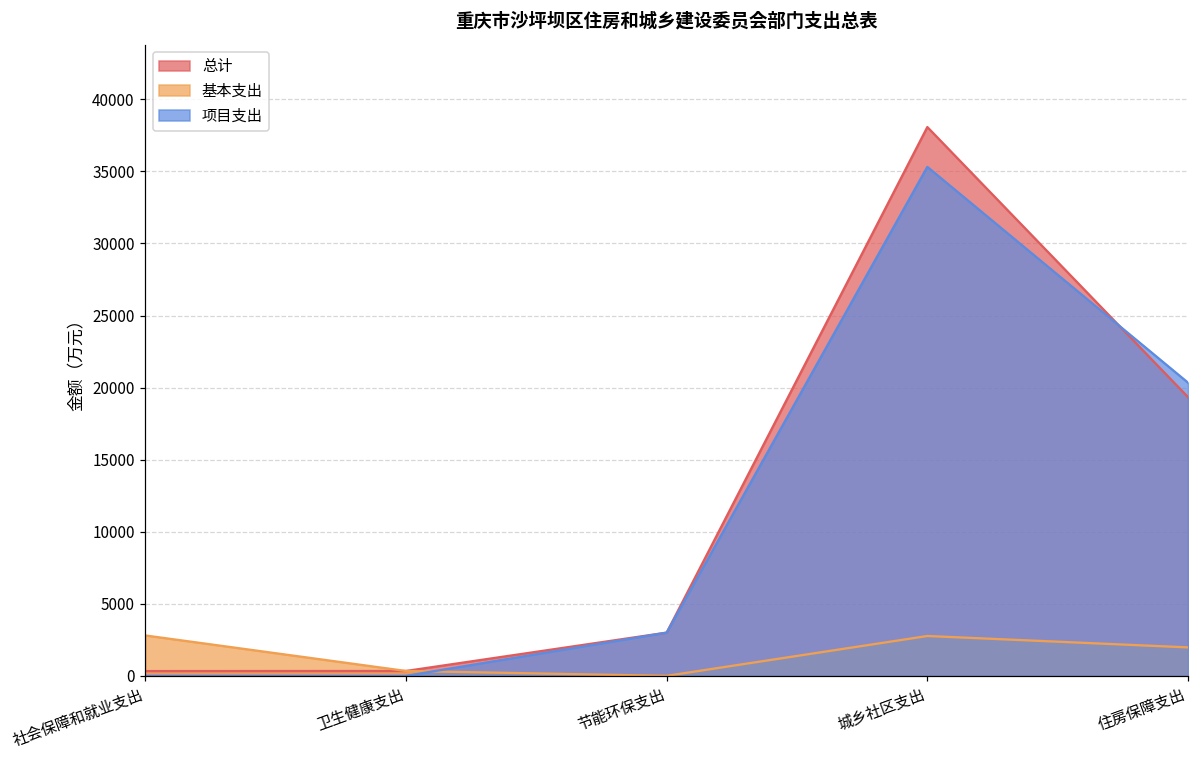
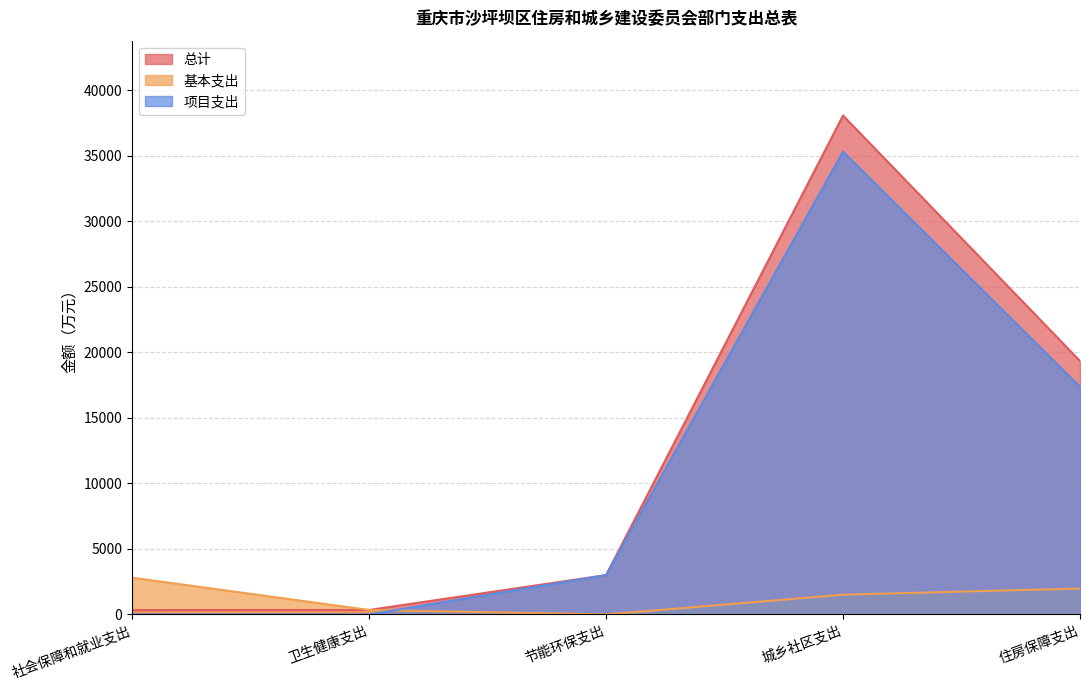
基本支出, 城乡社区支出: 2800 -> 1500
项目支出, 住房保障支出: 20300 -> 17400
